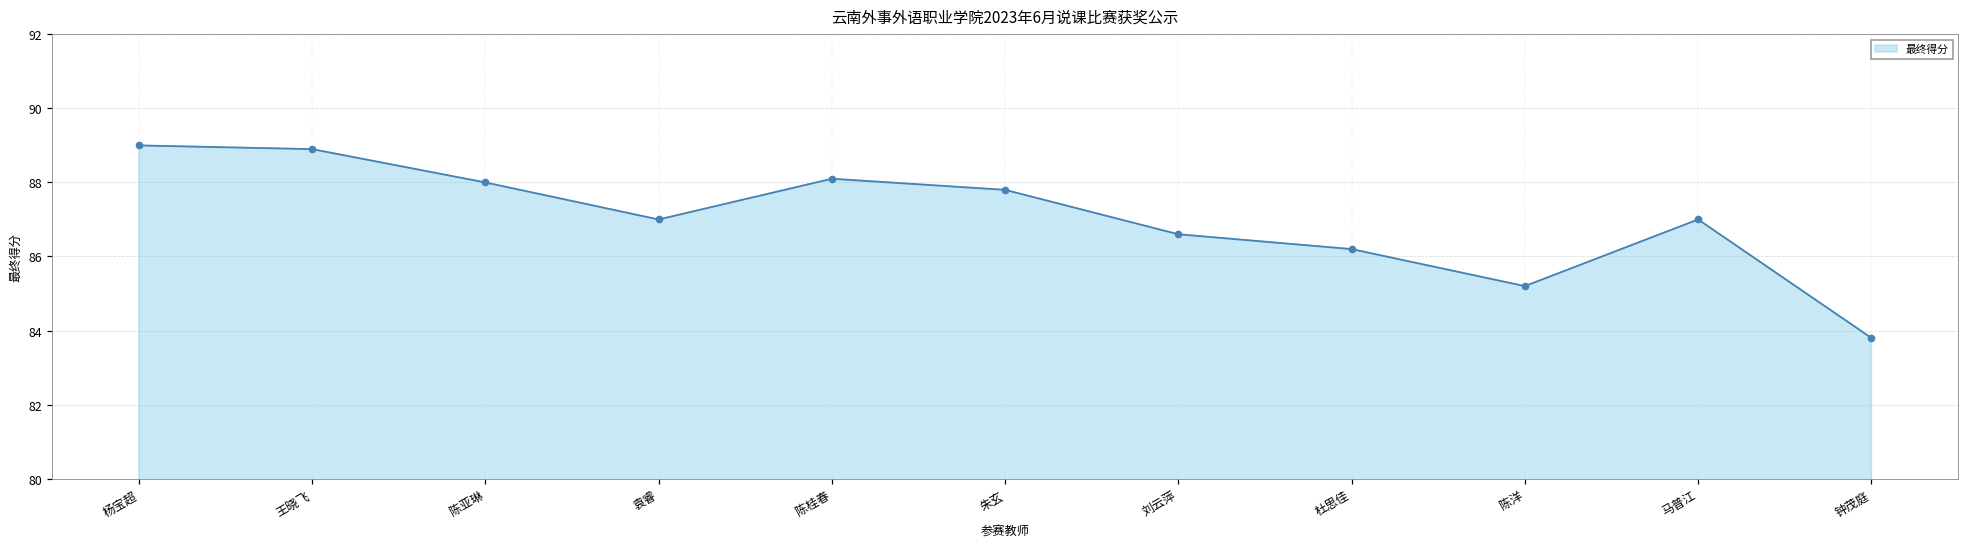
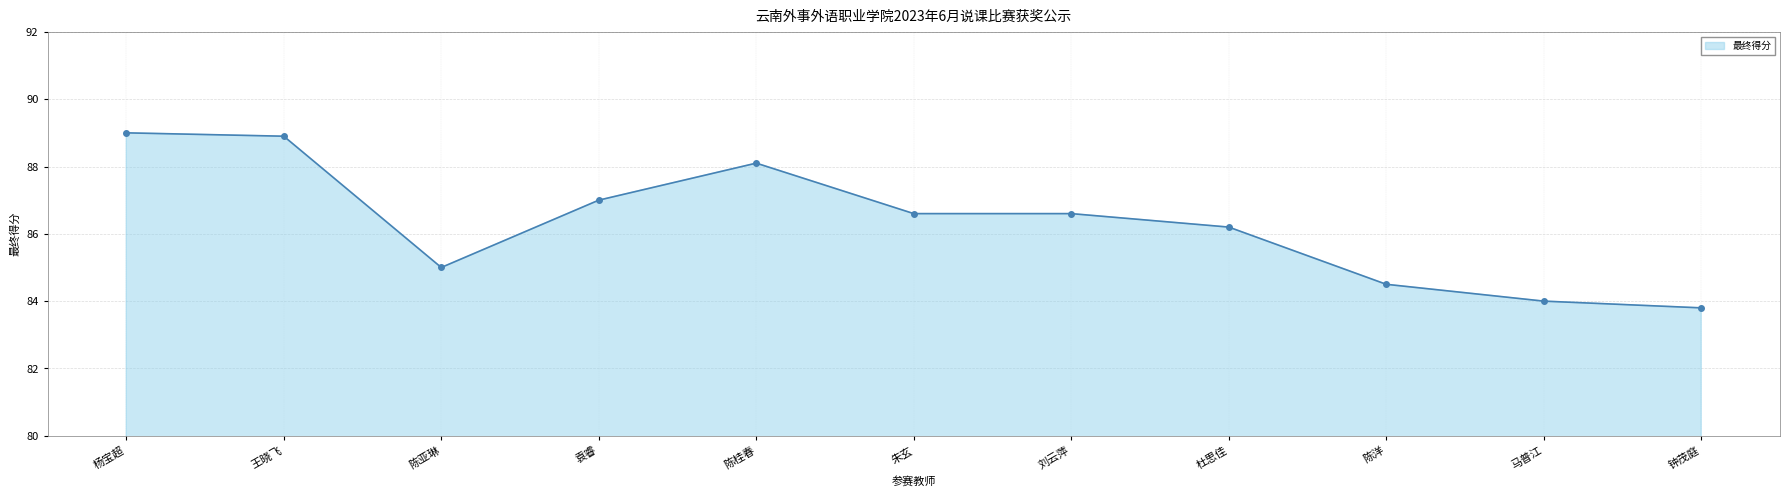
陈亚琳: 88 -> 85
朱玄: 87.8 -> 86.6
陈洋: 85.2 -> 84.5
马普江: 87 -> 84
